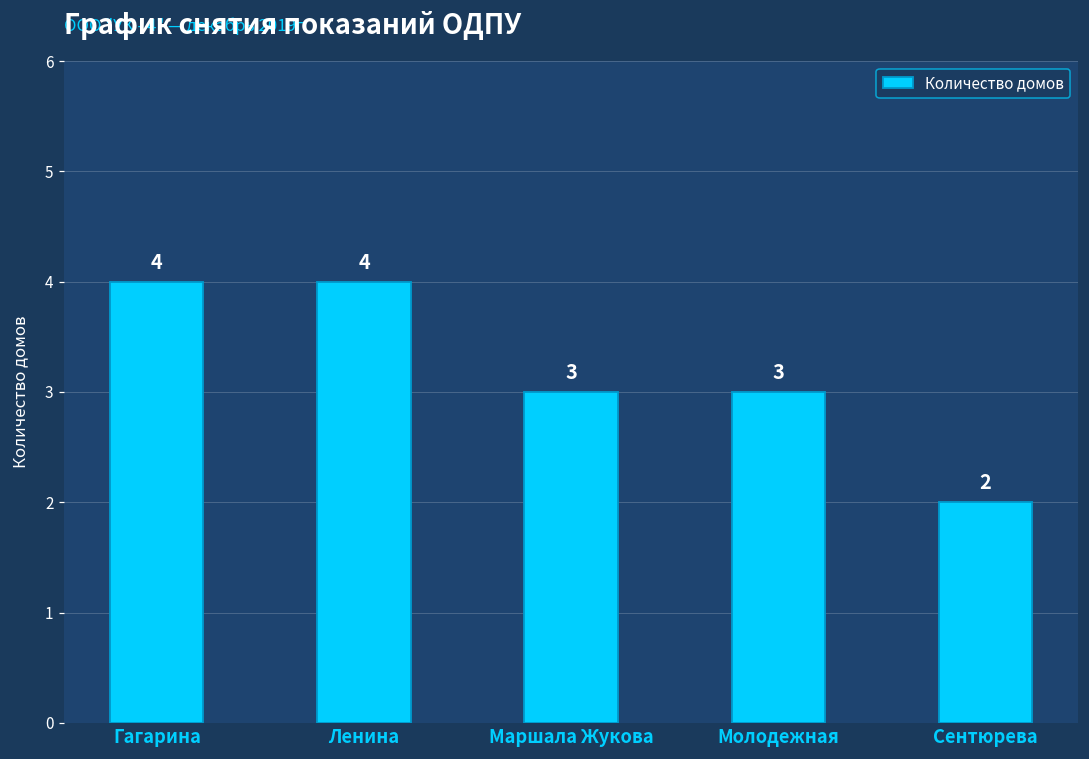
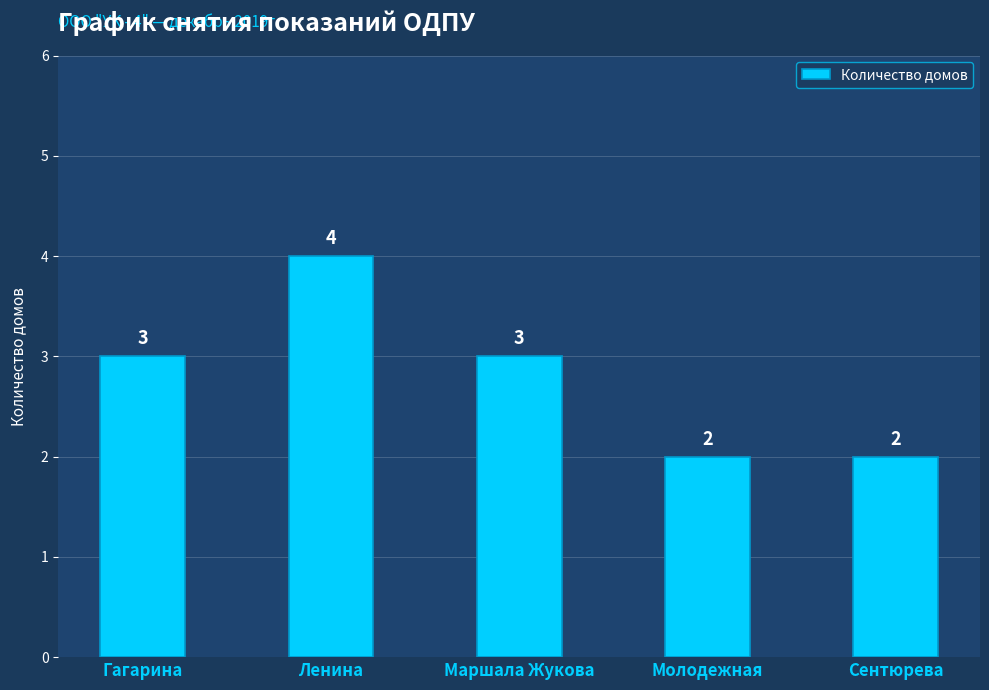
Гагарина: 4 -> 3
Молодежная: 3 -> 2
